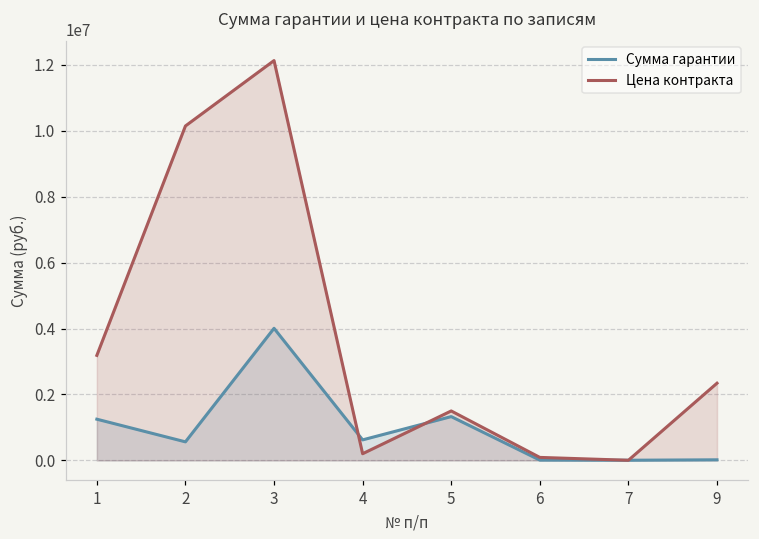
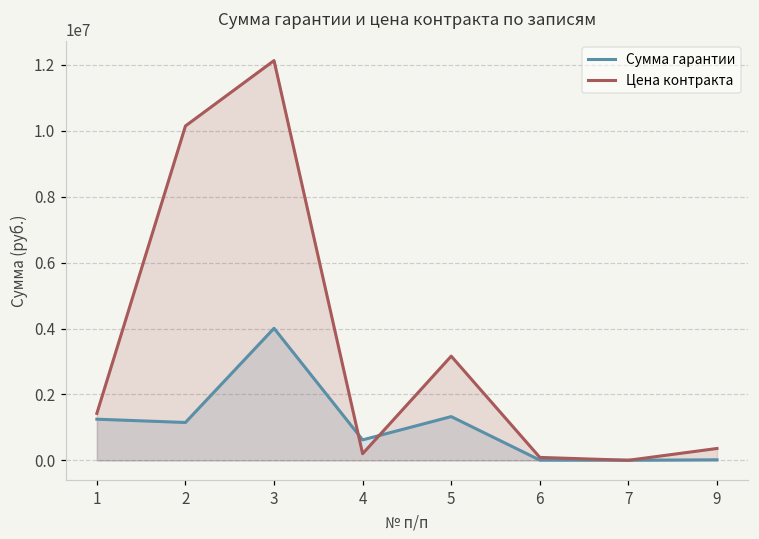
Цена контракта, 1: 3200000 -> 1400000
Сумма гарантии, 2: 600000 -> 1200000
Цена контракта, 5: 1500000 -> 3200000
Цена контракта, 9: 2300000 -> 400000
